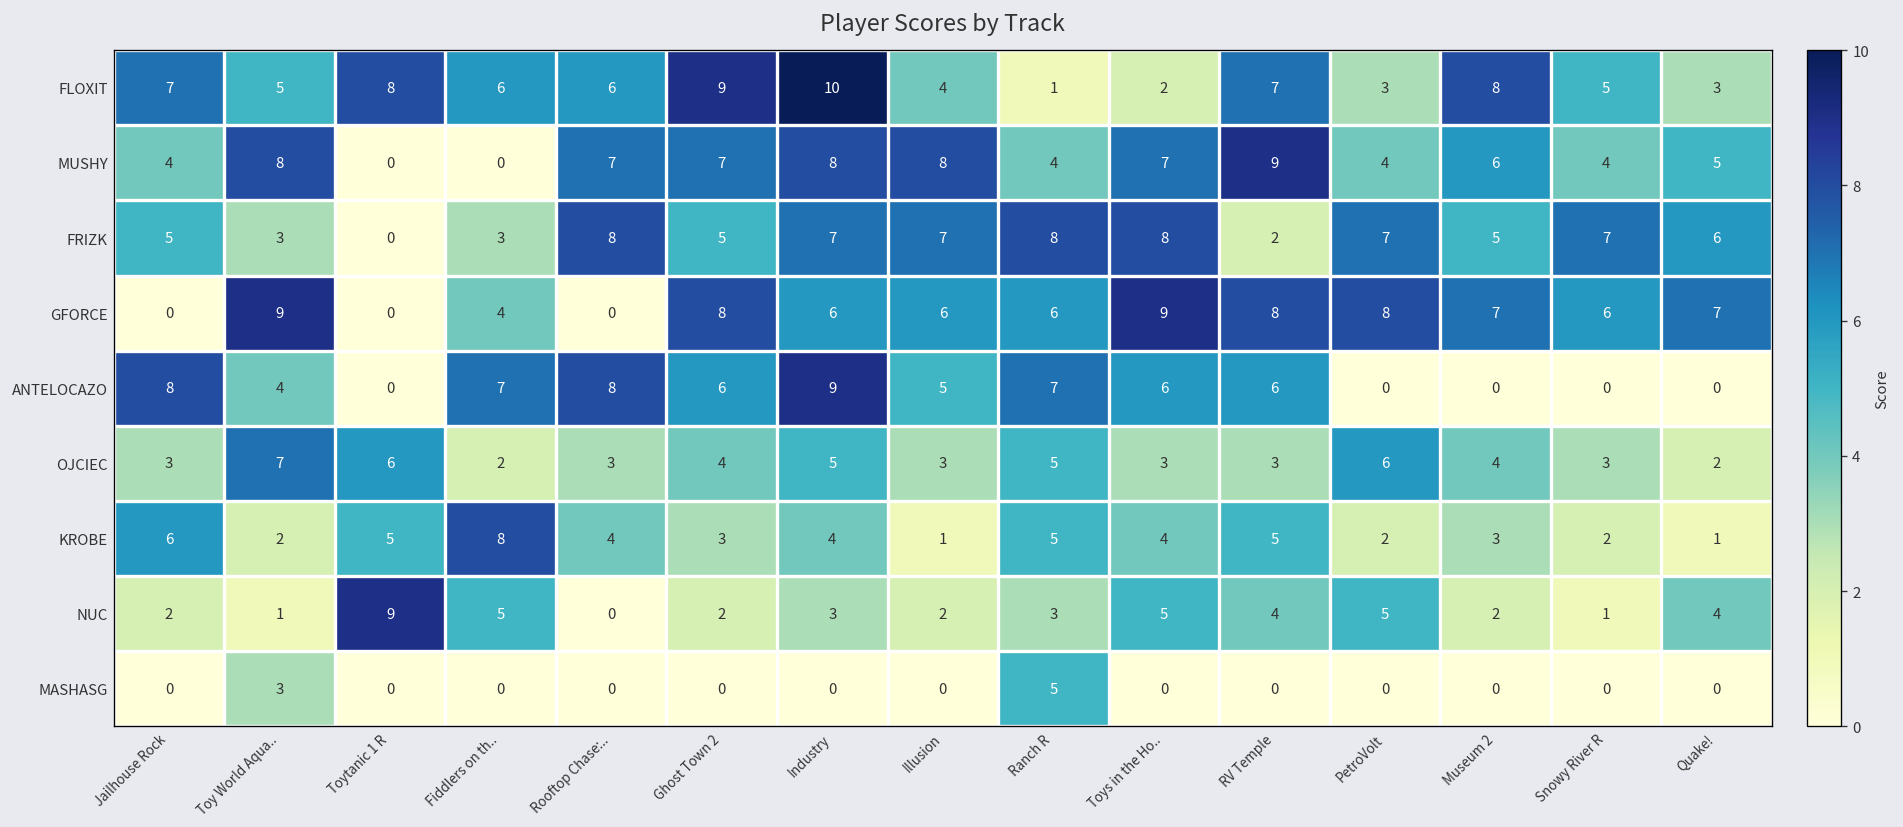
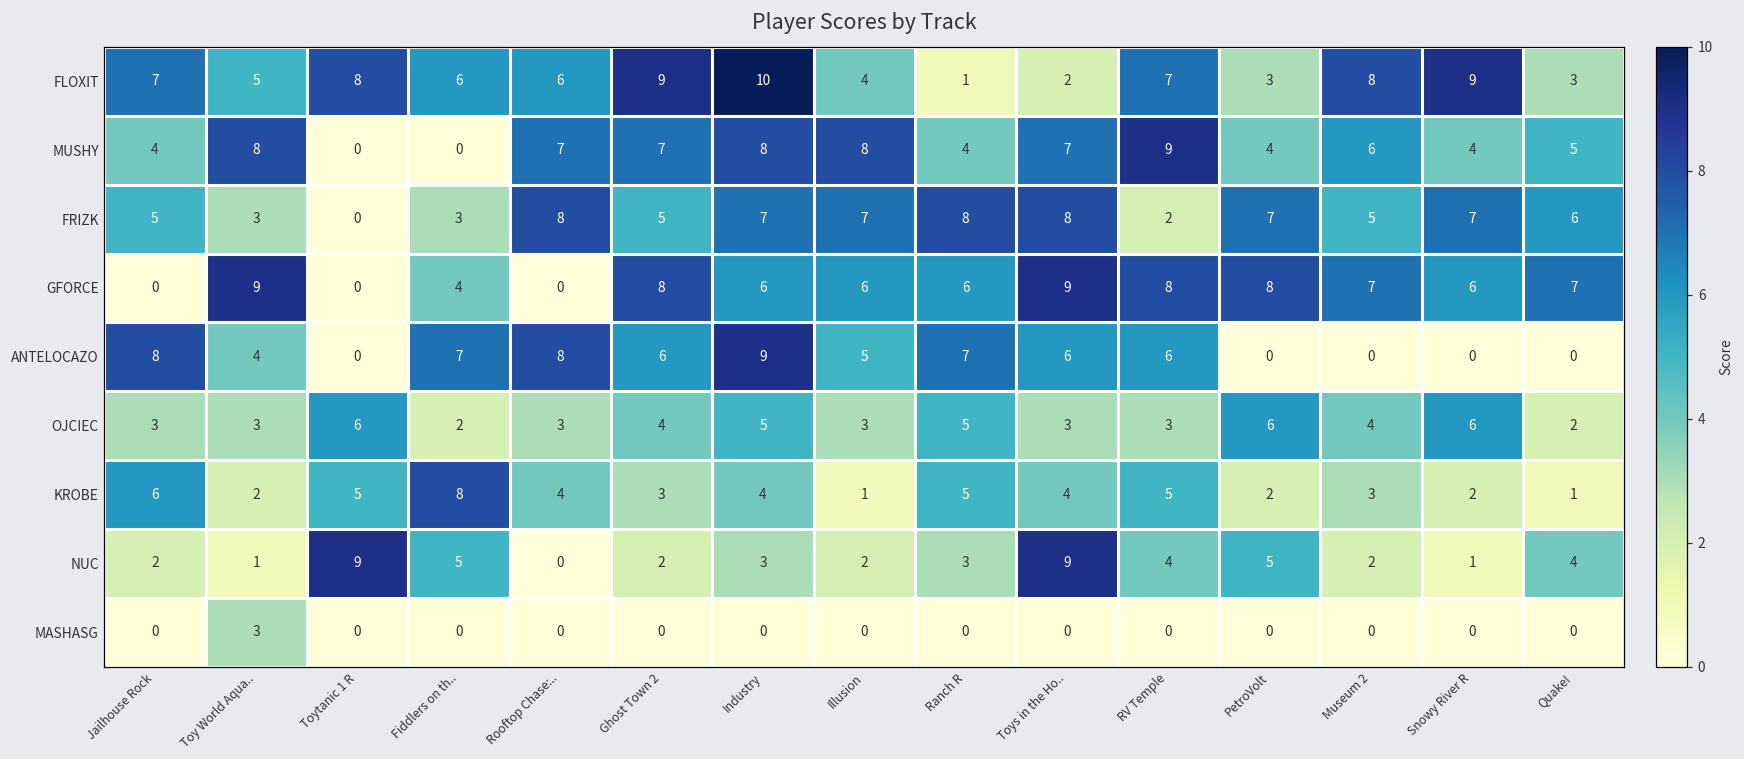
FLOXIT, Snowy River R: 5 -> 9
OJCIEC, Toy World Aqua..: 7 -> 3
OJCIEC, Snowy River R: 3 -> 6
NUC, Toys in the Ho..: 5 -> 9
MASHASG, Ranch R: 5 -> 0
